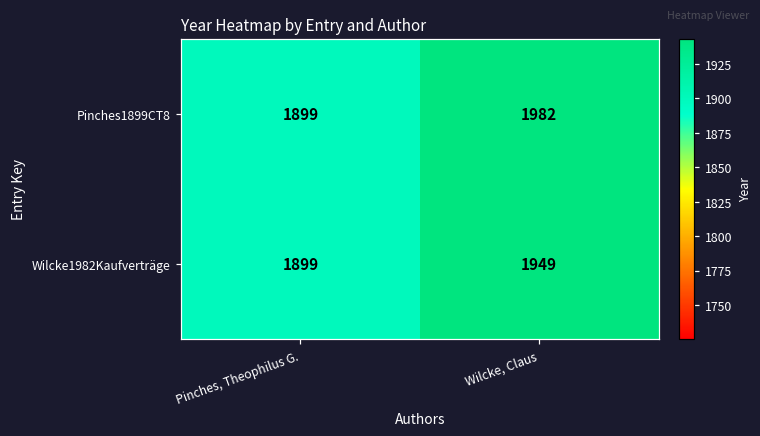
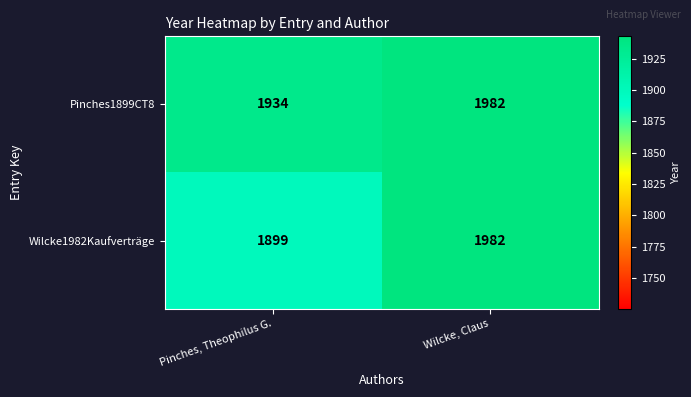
Pinches1899CT8, Pinches, Theophilus G.: 1899 -> 1934
Wilcke1982Kaufverträge, Wilcke, Claus: 1949 -> 1982
